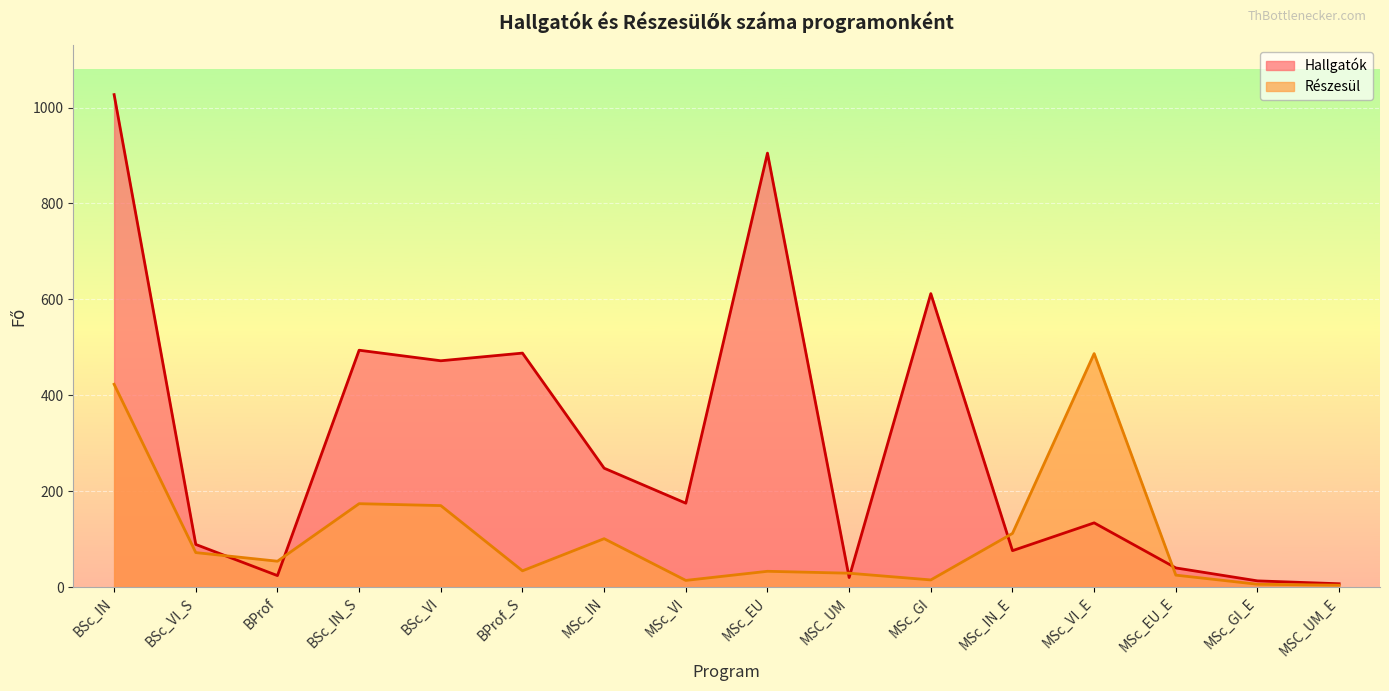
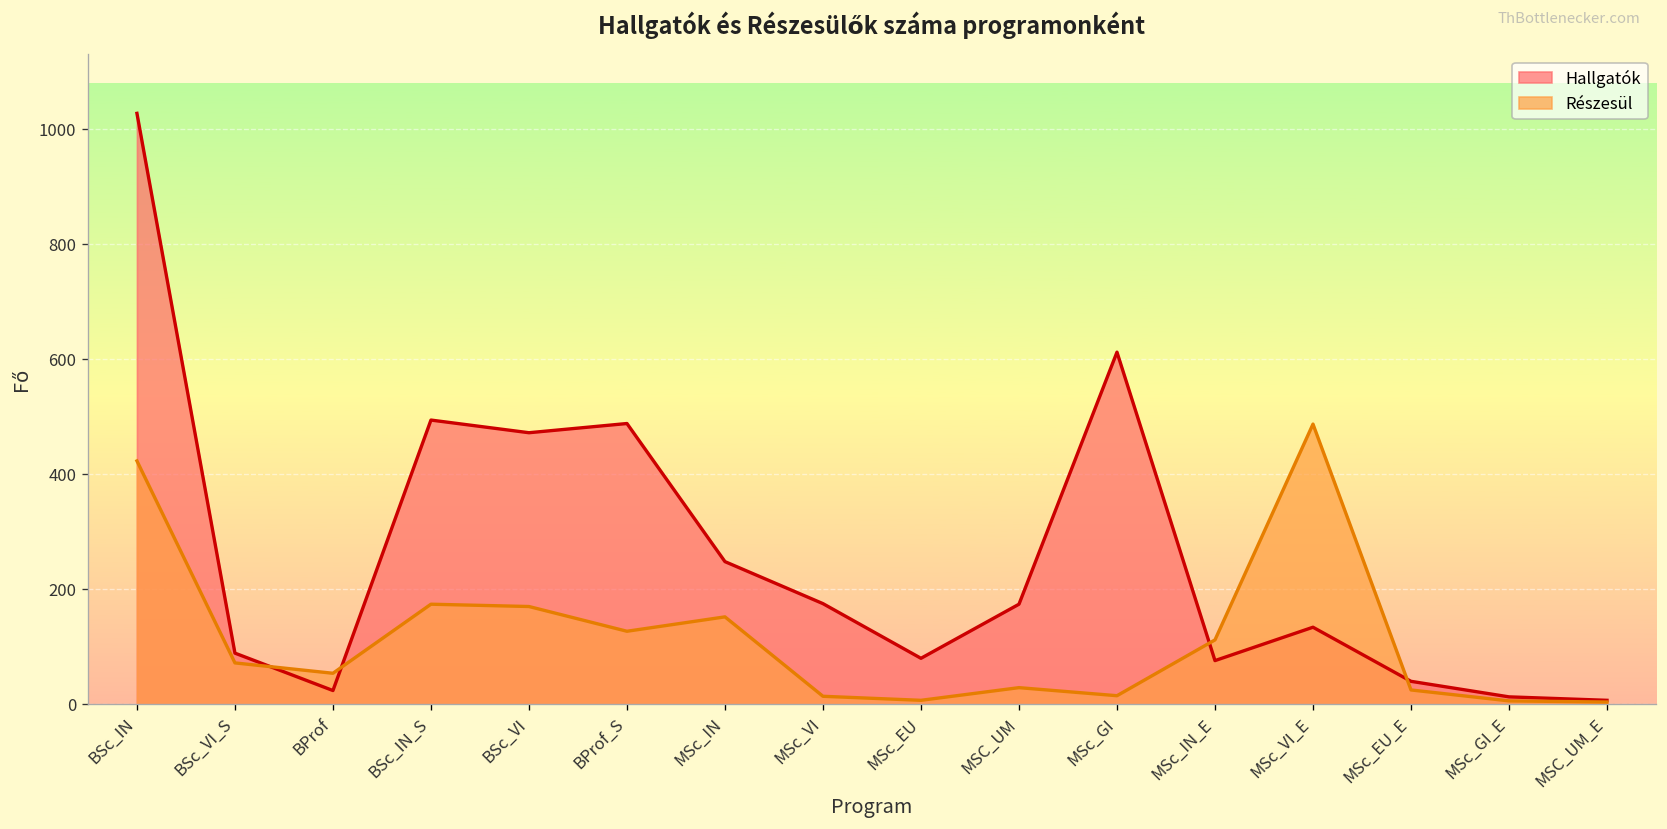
Részesül, BProf_S: 30 -> 130
Részesül, MSc_IN: 100 -> 150
Hallgatók, MSc_EU: 910 -> 80
Részesül, MSc_EU: 30 -> 10
Hallgatók, MSC_UM: 20 -> 170
